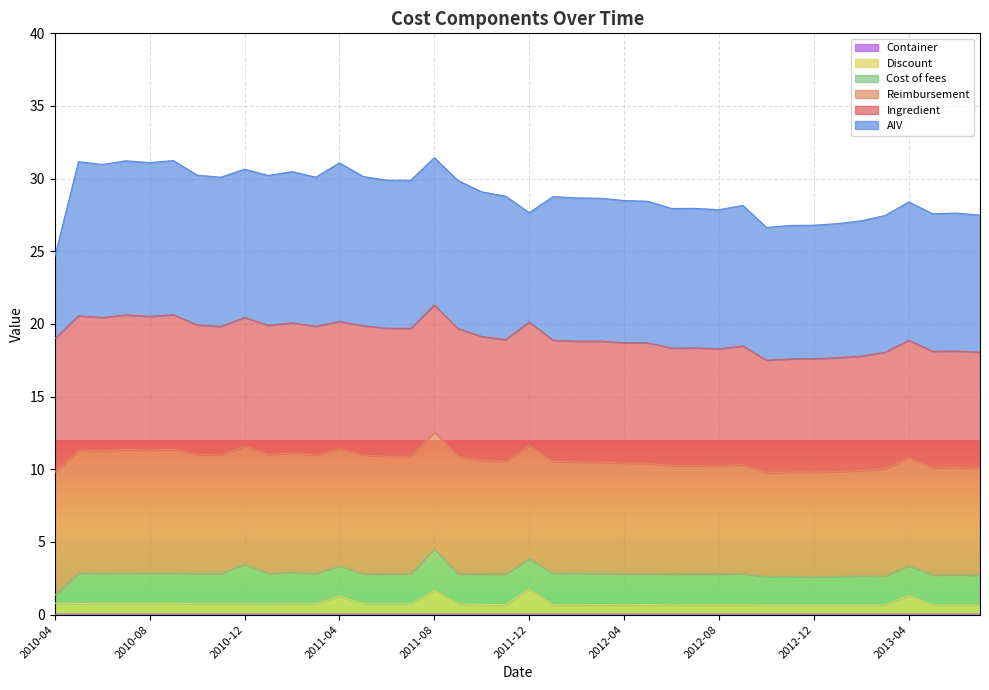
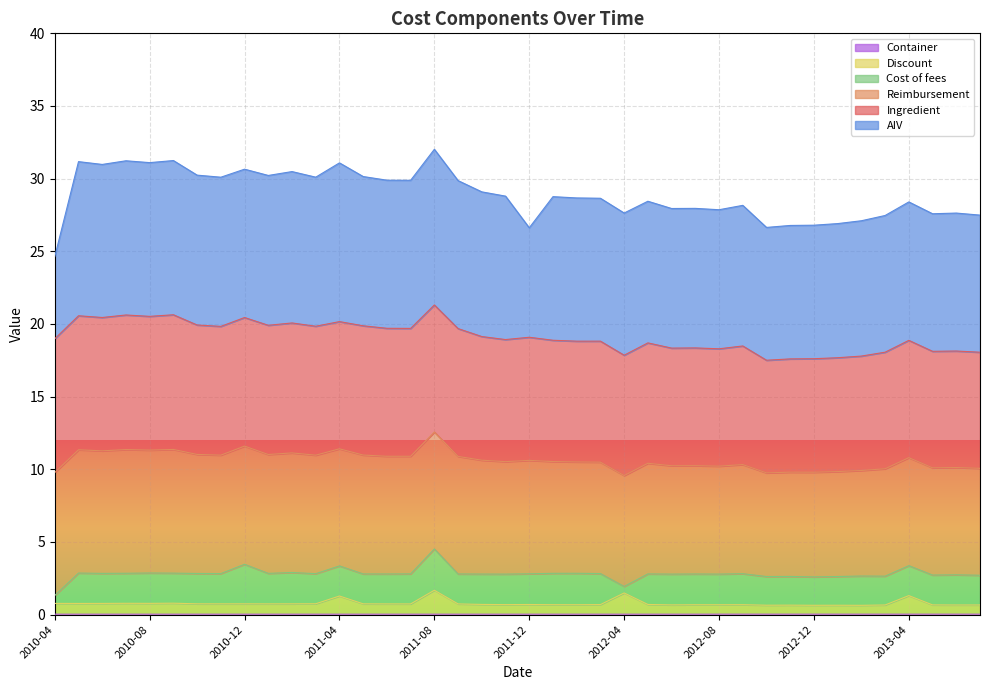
AIV, 2011-08: 10.1 -> 10.7
Discount, 2011-12: 1.7 -> 0.7
Discount, 2012-04: 0.6 -> 1.5
Cost of fees, 2012-04: 2.1 -> 0.4
